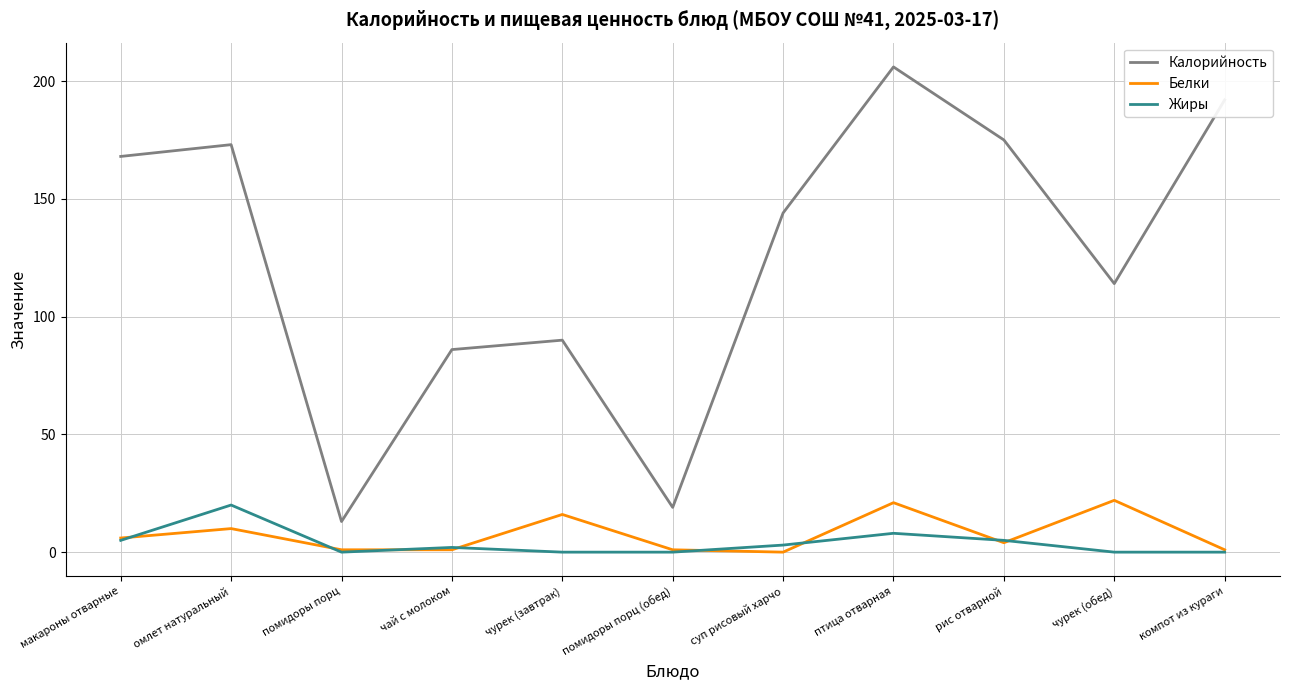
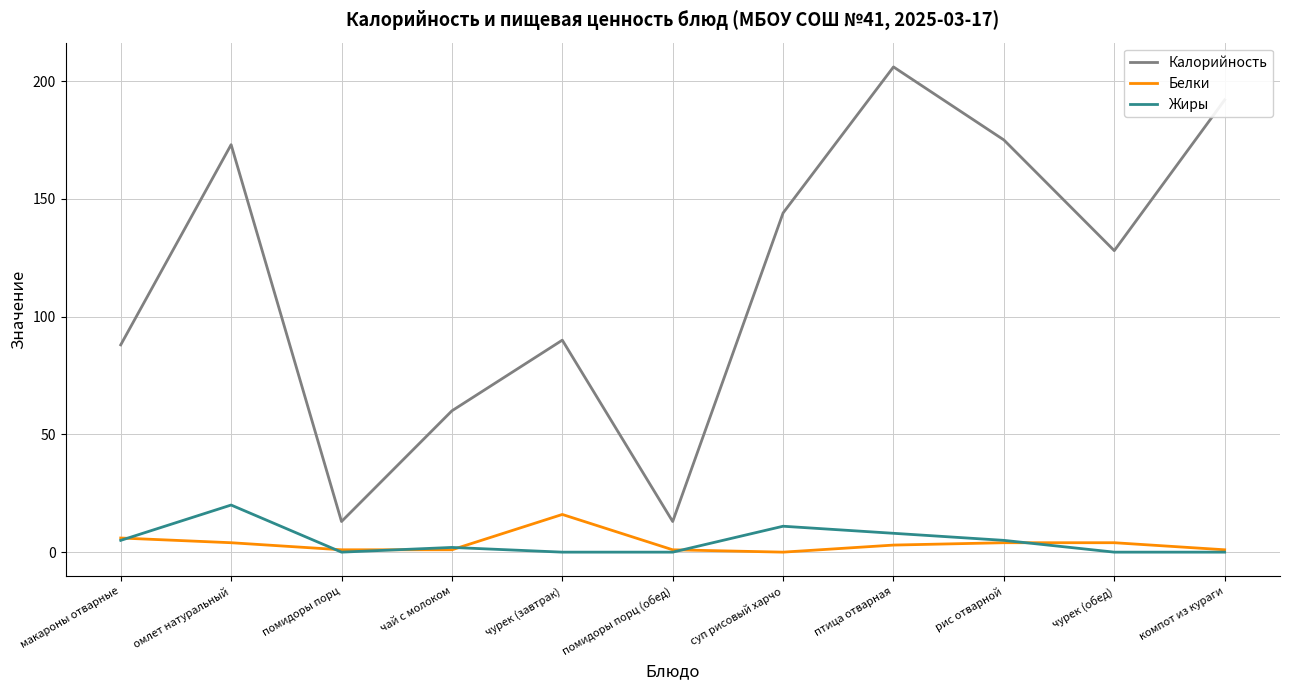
Калорийность, макароны отварные: 168 -> 88
Белки, омлет натуральный: 10 -> 4
Калорийность, чай с молоком: 86 -> 60
Калорийность, помидоры порц (обед): 19 -> 13
Жиры, суп рисовый харчо: 3 -> 11
Белки, птица отварная: 21 -> 3
Калорийность, чурек (обед): 114 -> 128
Белки, чурек (обед): 22 -> 4
